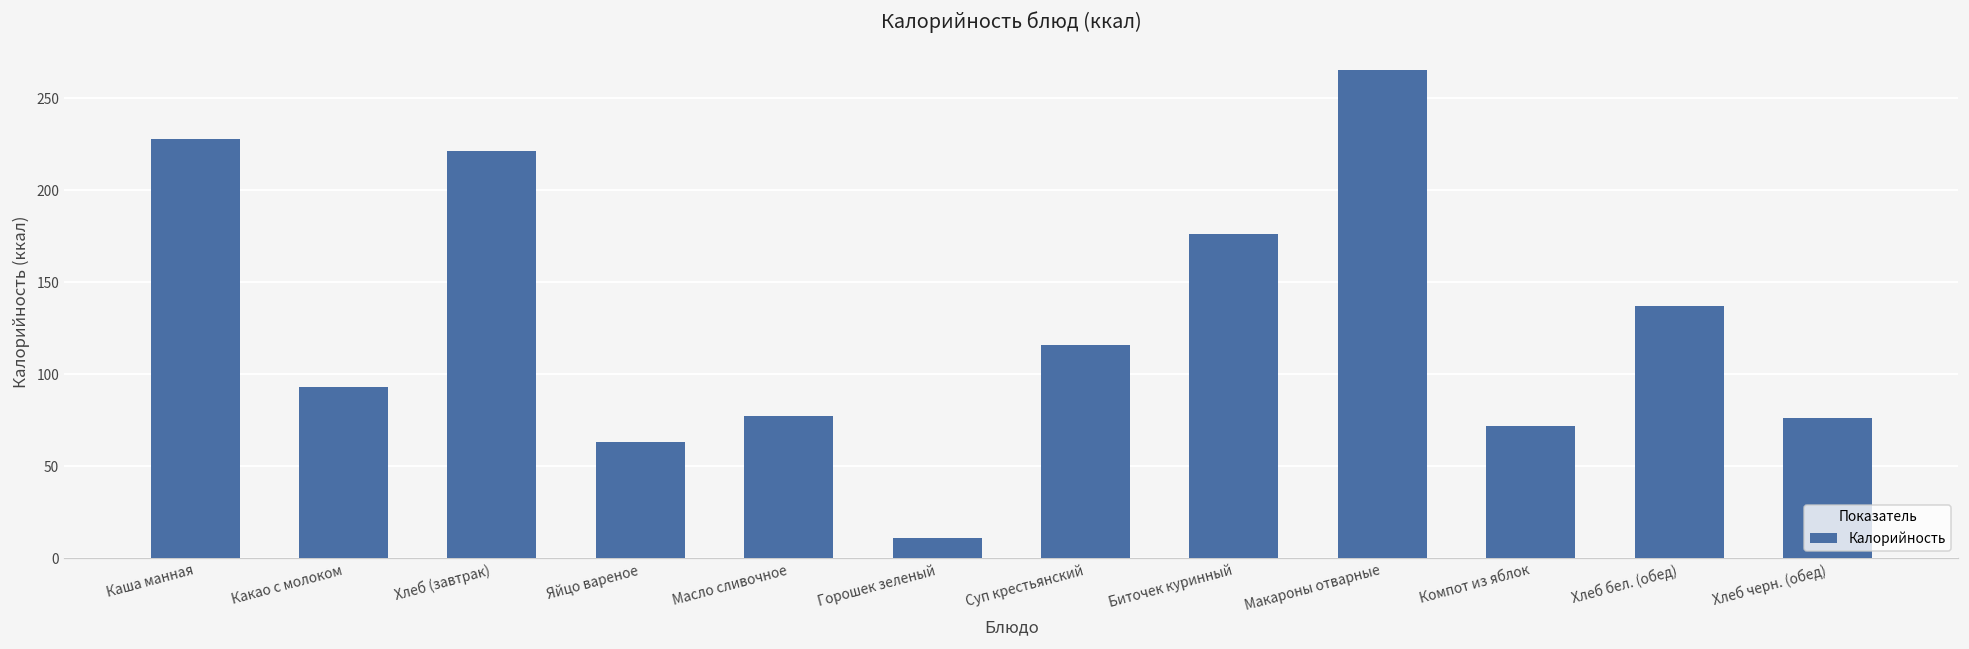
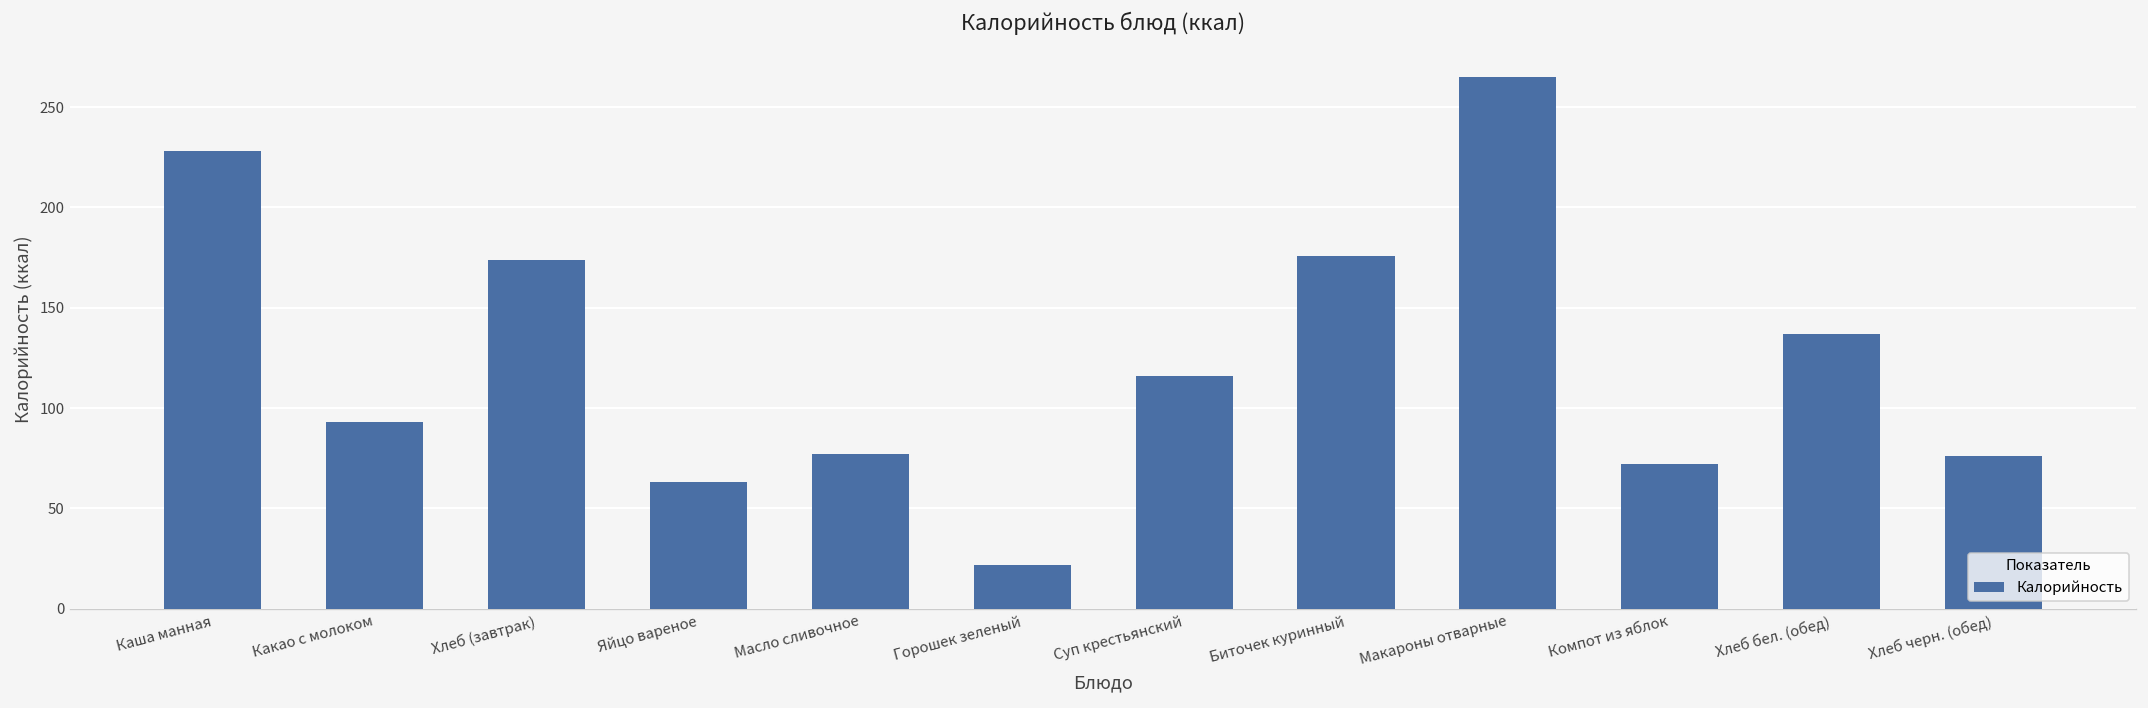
Хлеб (завтрак): 221 -> 174
Горошек зеленый: 11 -> 22
